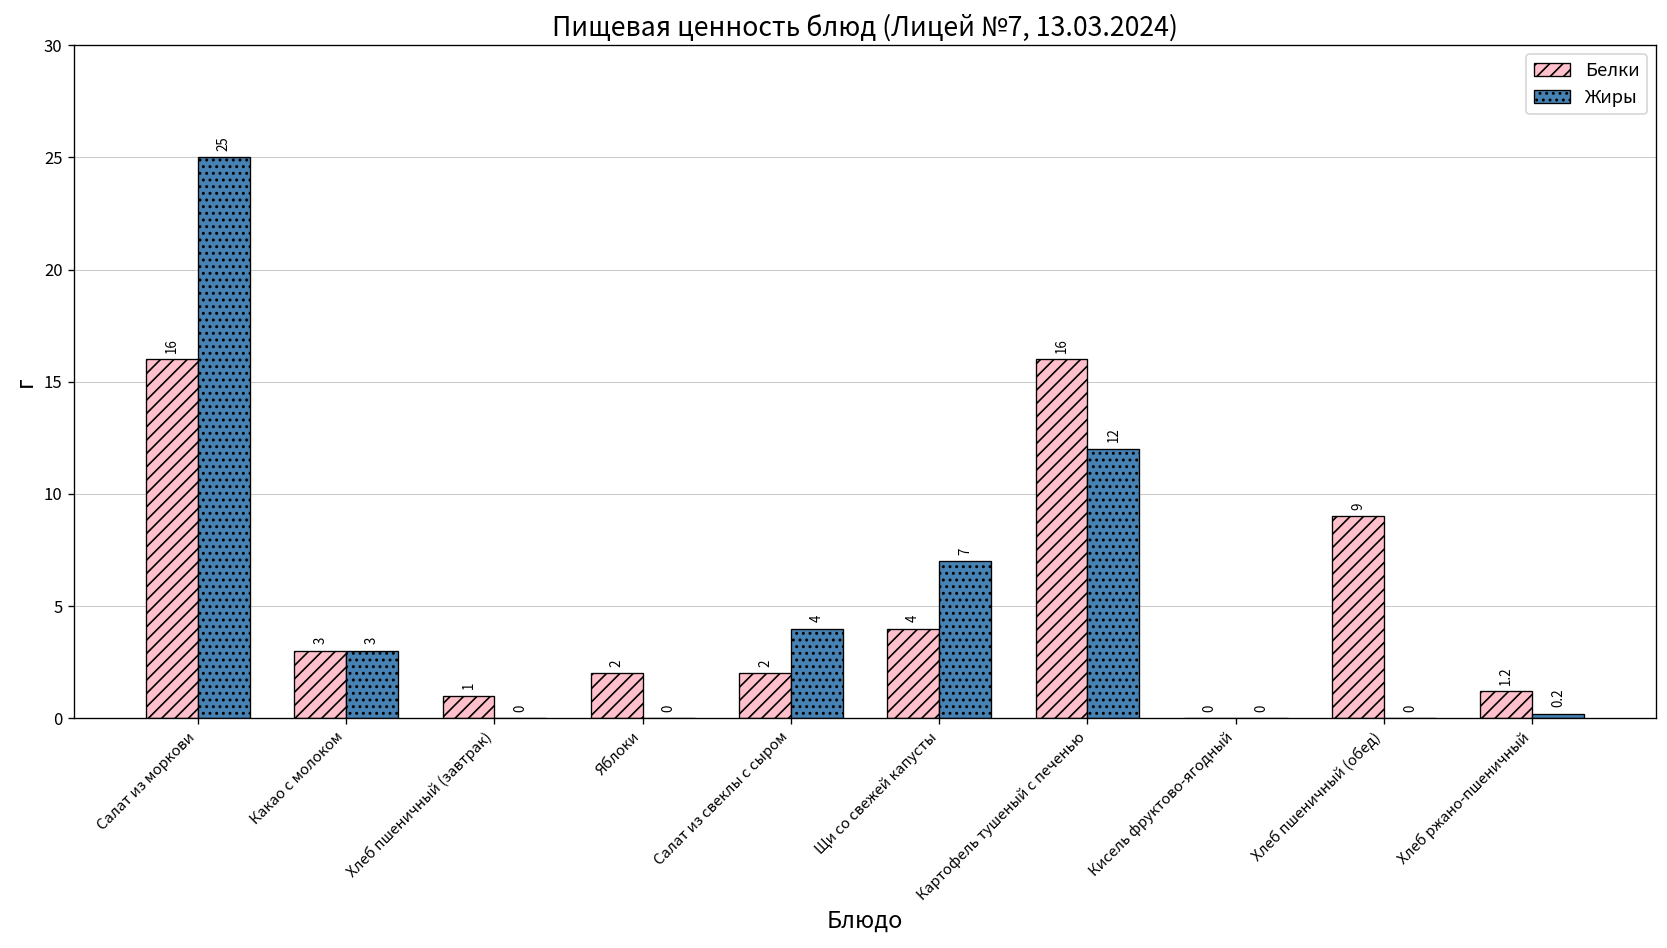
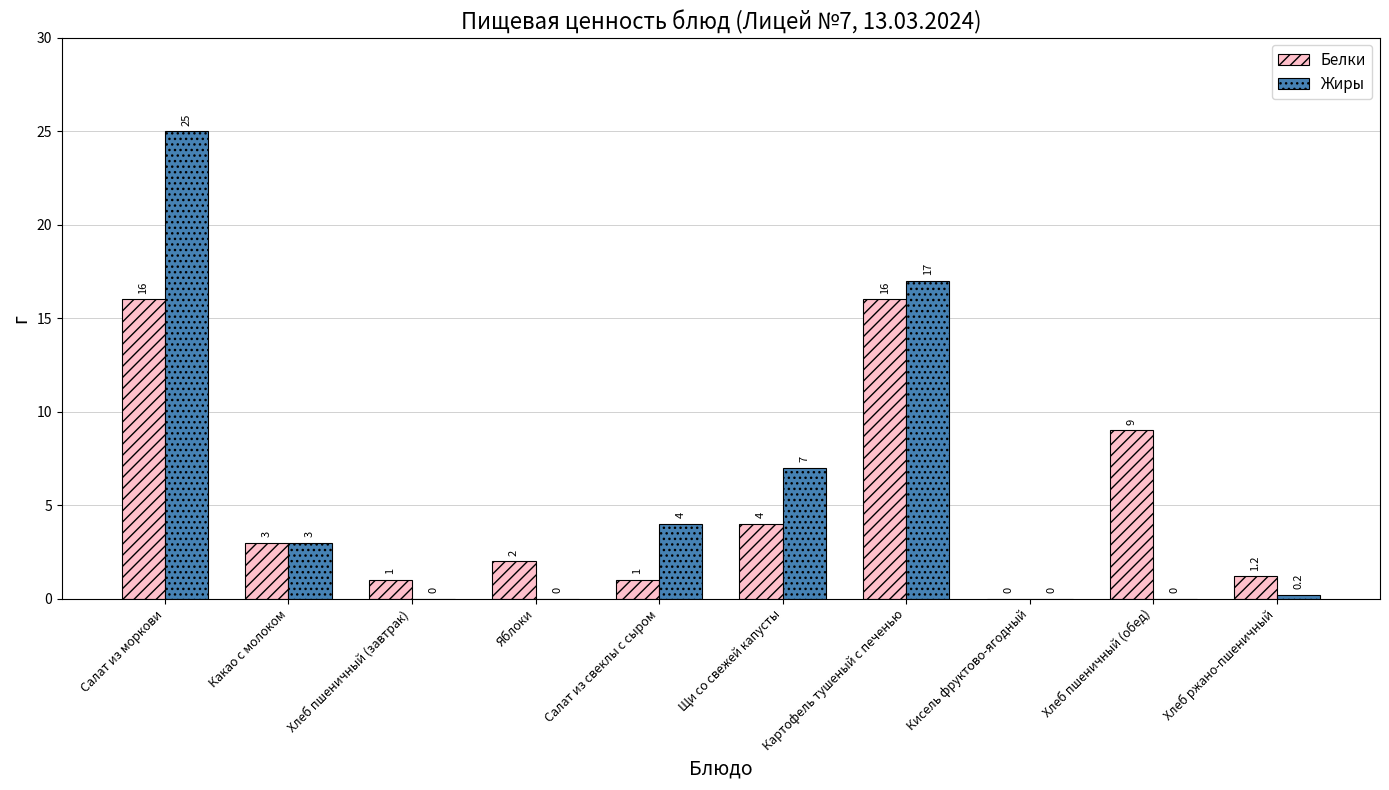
Белки, Салат из свеклы с сыром: 2 -> 1
Жиры, Картофель тушеный с печенью: 12 -> 17
